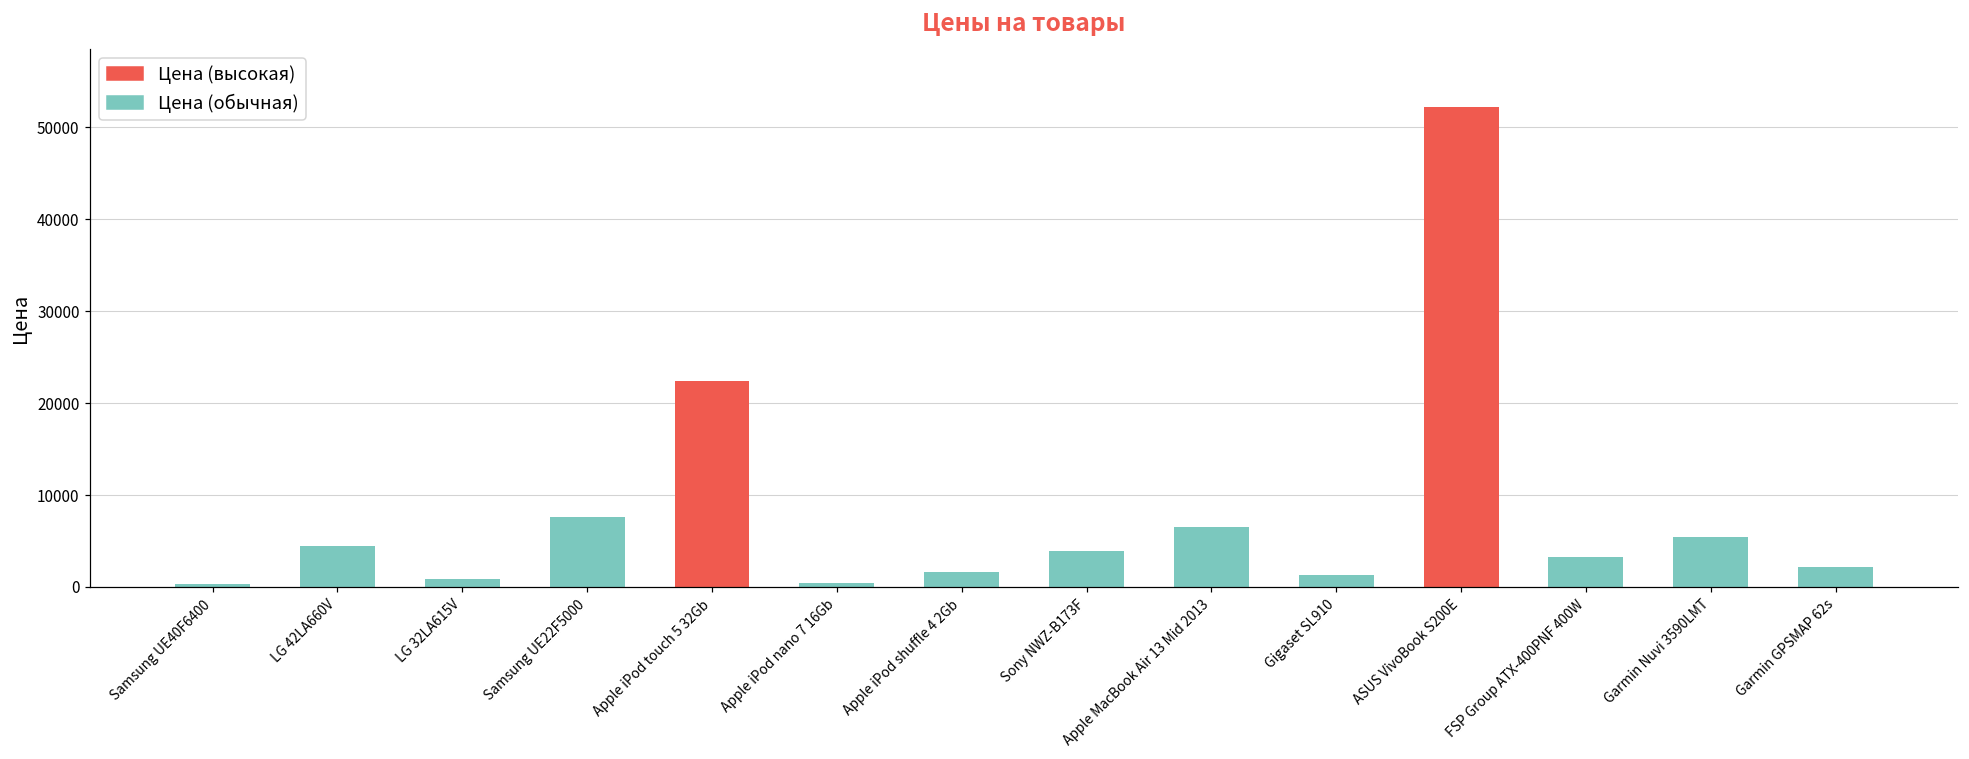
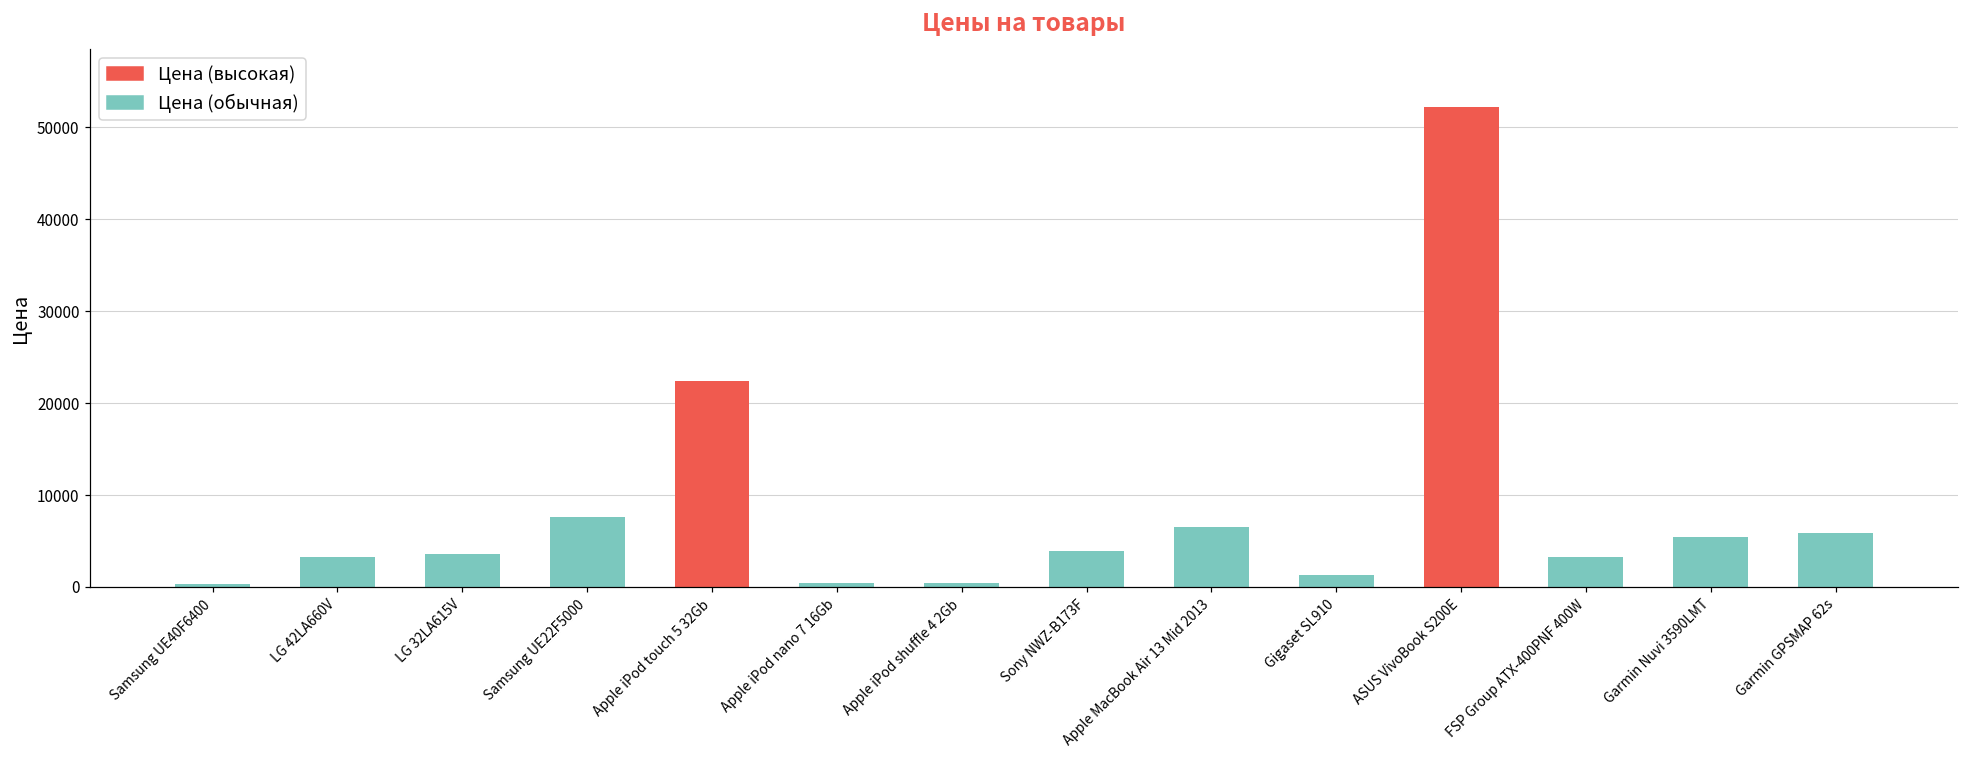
LG 42LA660V: 5000 -> 3000
LG 32LA615V: 1000 -> 4000
Apple iPod shuffle 4 2Gb: 2000 -> 0
Garmin GPSMAP 62s: 2000 -> 6000
